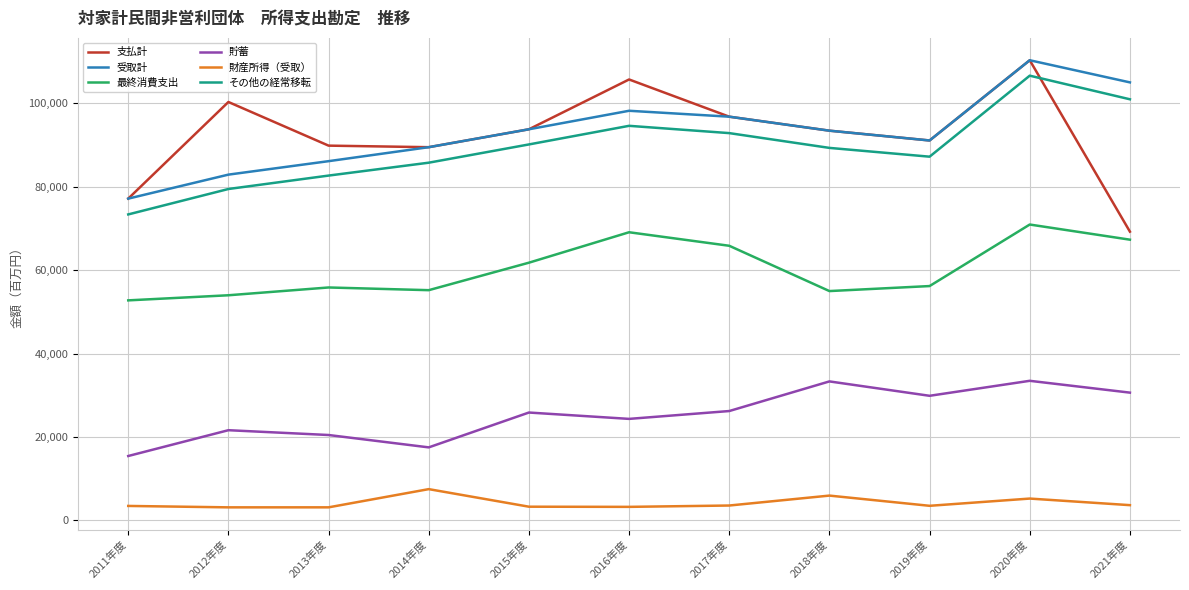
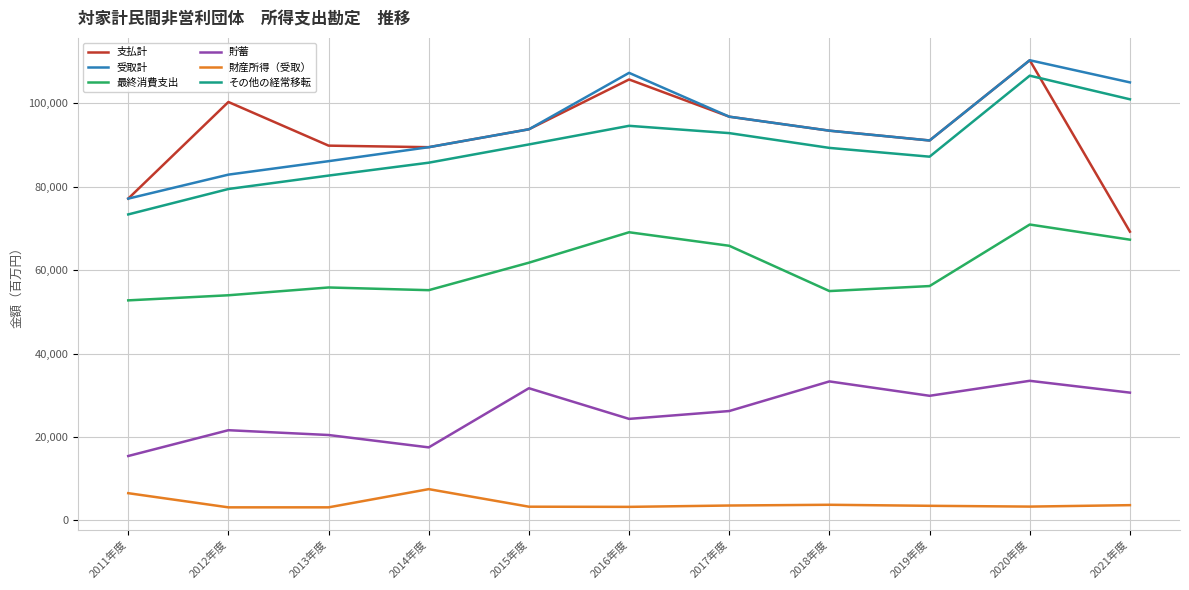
財産所得（受取）, 2011年度: 3,000 -> 7,000
貯蓄, 2015年度: 26,000 -> 32,000
受取計, 2016年度: 98,000 -> 107,000
財産所得（受取）, 2018年度: 6,000 -> 4,000
財産所得（受取）, 2020年度: 5,000 -> 3,000
